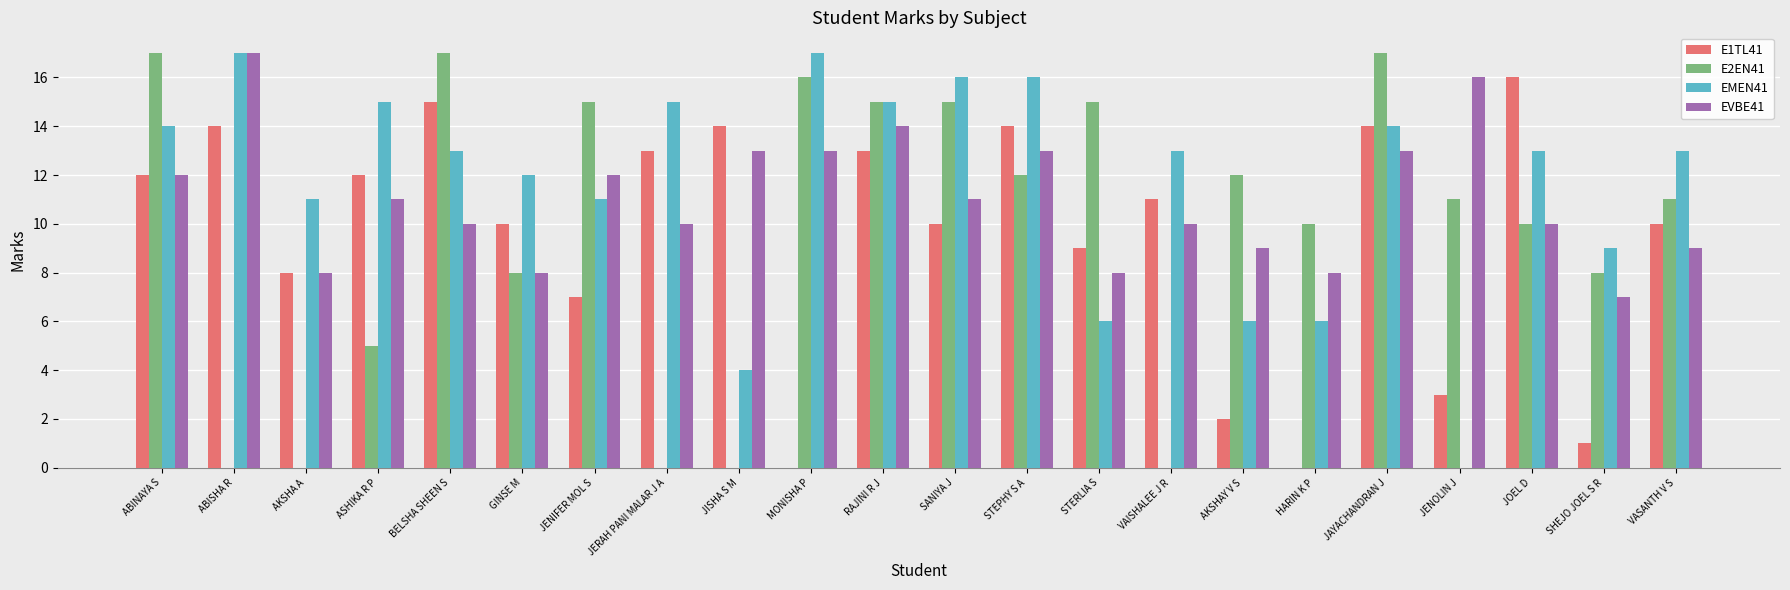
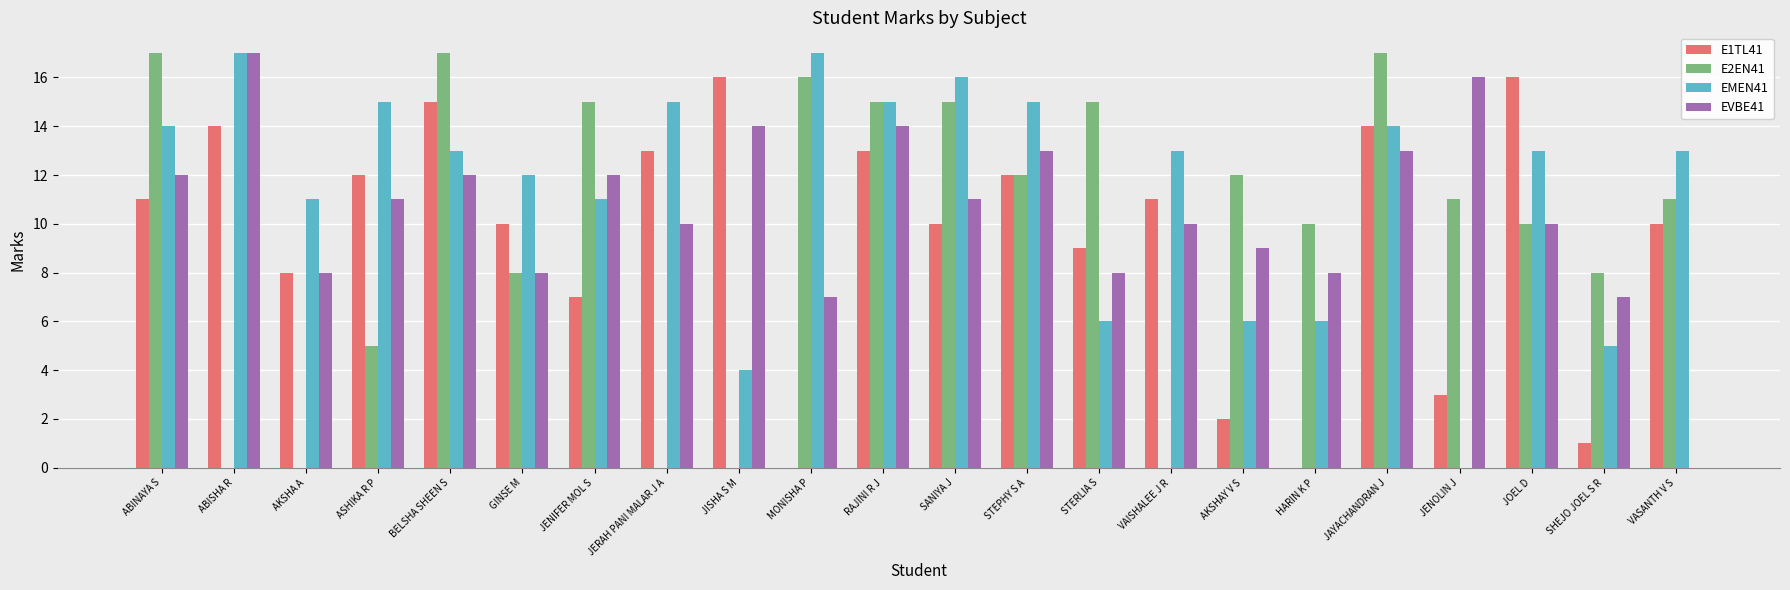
E1TL41, ABINAYA S: 12 -> 11
EVBE41, BELSHA SHEEN S: 10 -> 12
E1TL41, JISHA S M: 14 -> 16
EVBE41, JISHA S M: 13 -> 14
EVBE41, MONISHA P: 13 -> 7
E1TL41, STEPHY S A: 14 -> 12
EMEN41, STEPHY S A: 16 -> 15
EMEN41, SHEJO JOEL S R: 9 -> 5
EVBE41, VASANTH V S: 9 -> 0
